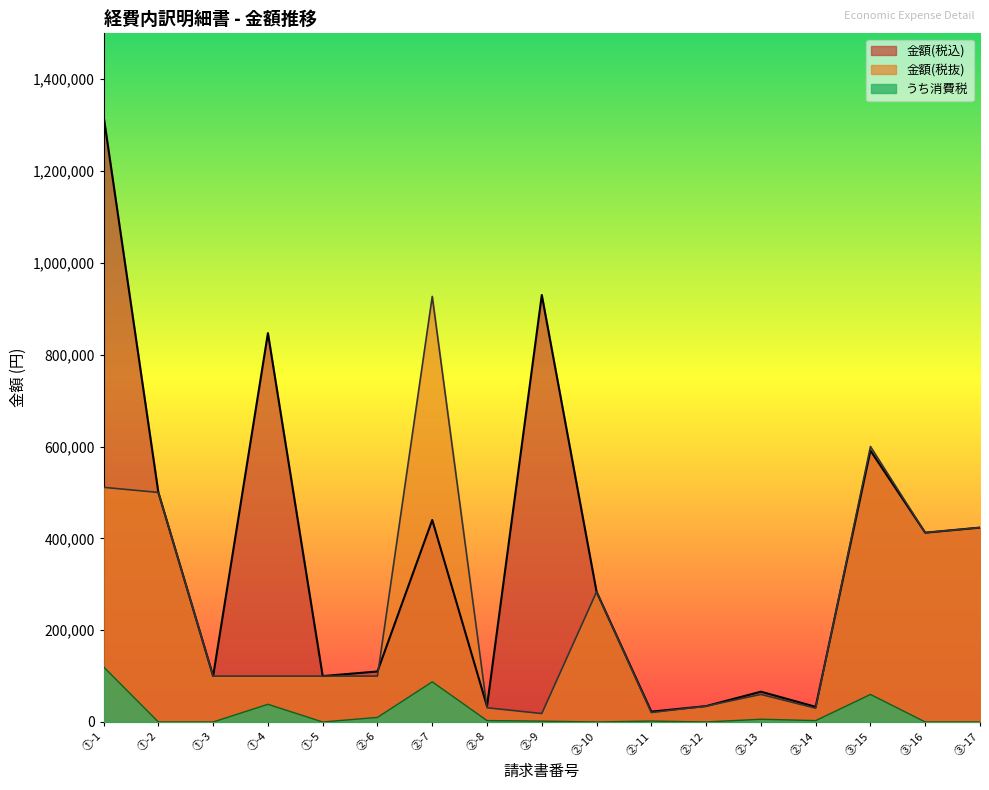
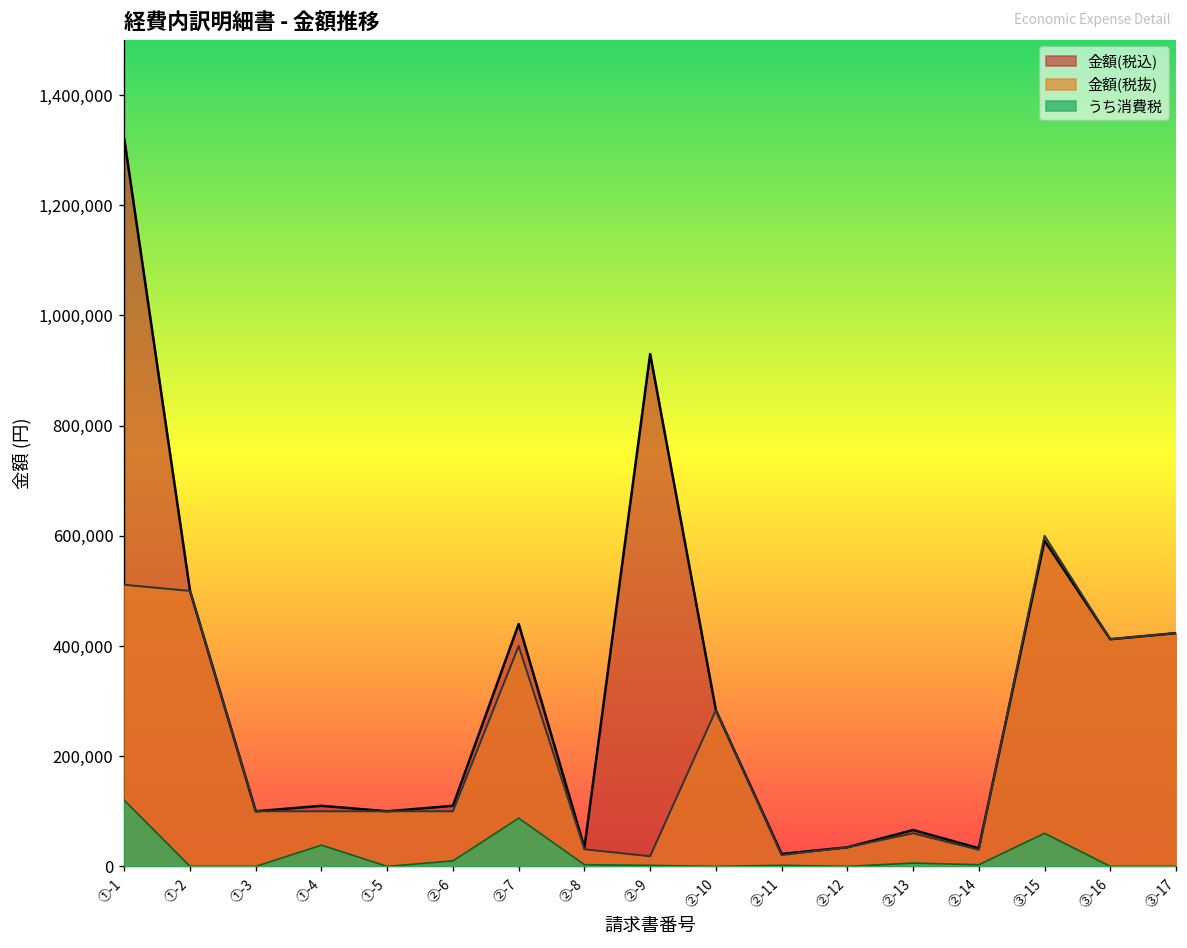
金額(税込), ①-4: 850,000 -> 110,000
金額(税抜), ②-7: 930,000 -> 400,000
